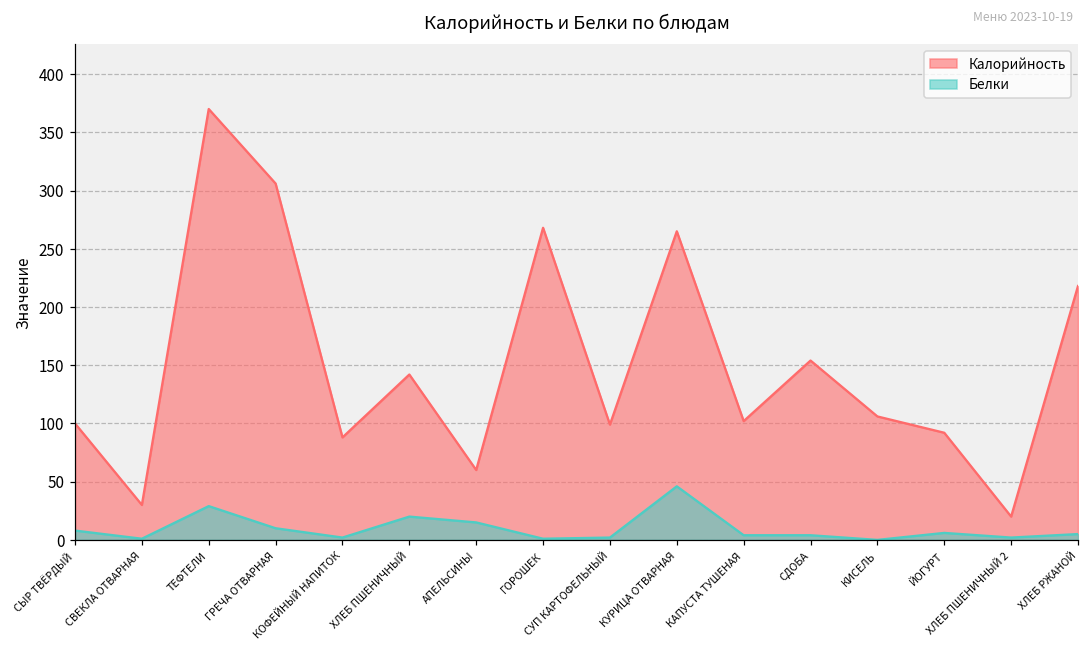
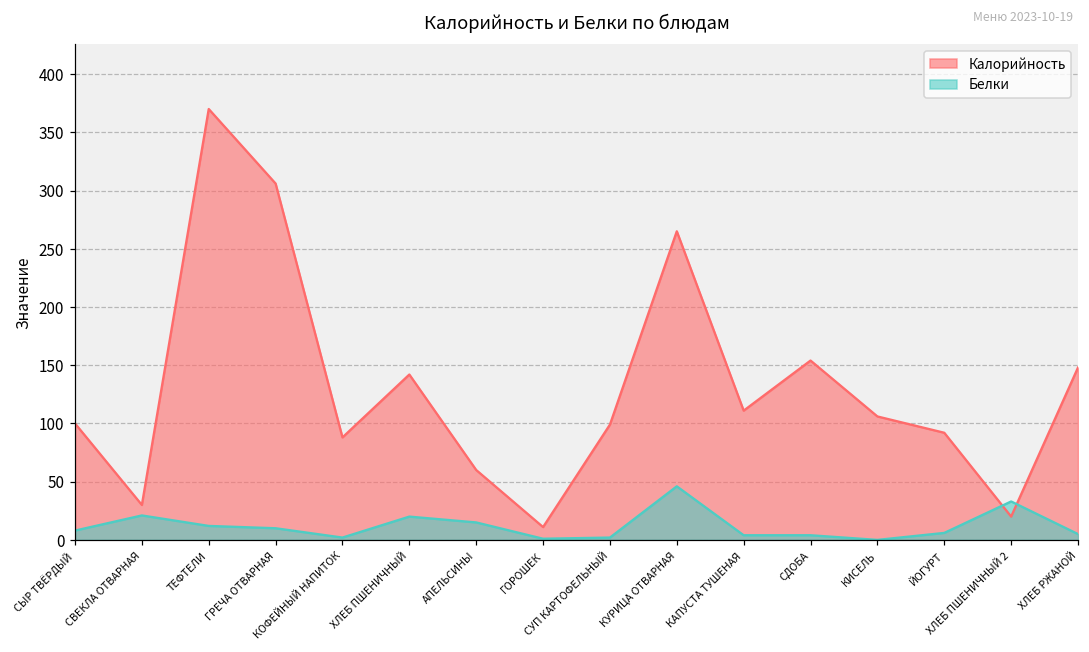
Белки, СВЕКЛА ОТВАРНАЯ: 1 -> 21
Белки, ТЕФТЕЛИ: 29 -> 12
Калорийность, ГОРОШЕК: 268 -> 11
Калорийность, КАПУСТА ТУШЕНАЯ: 102 -> 111
Белки, ХЛЕБ ПШЕНИЧНЫЙ 2: 2 -> 33
Калорийность, ХЛЕБ РЖАНОЙ: 218 -> 148
